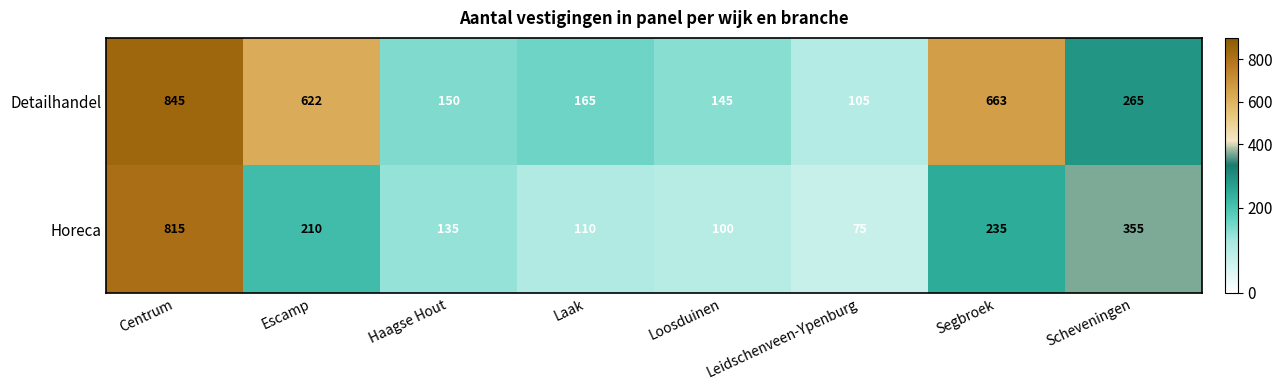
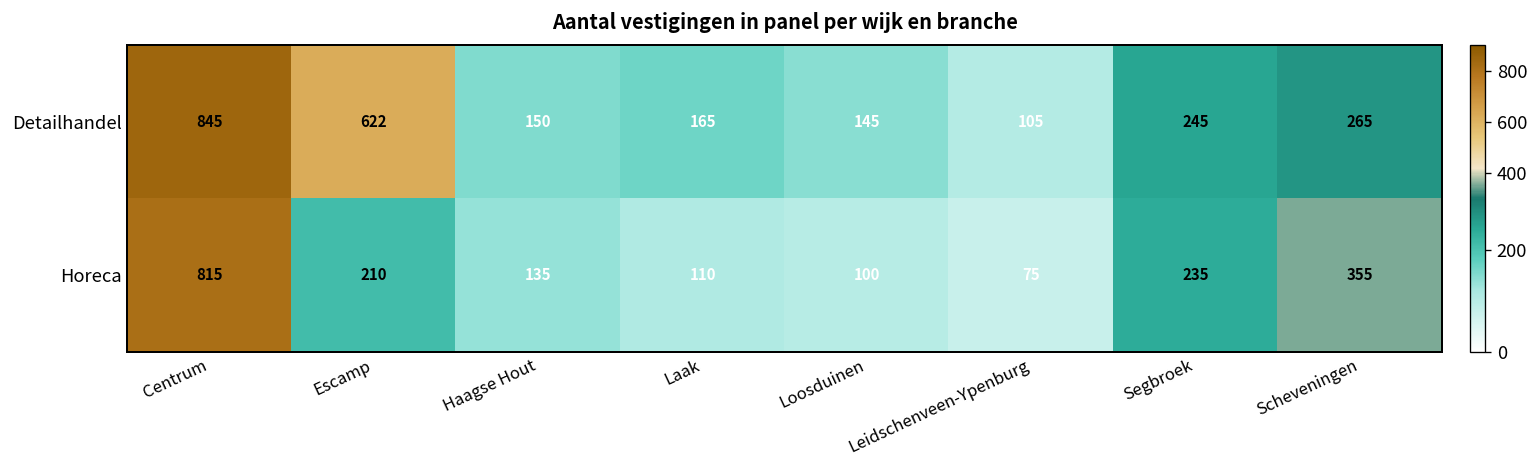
Detailhandel, Segbroek: 663 -> 245
